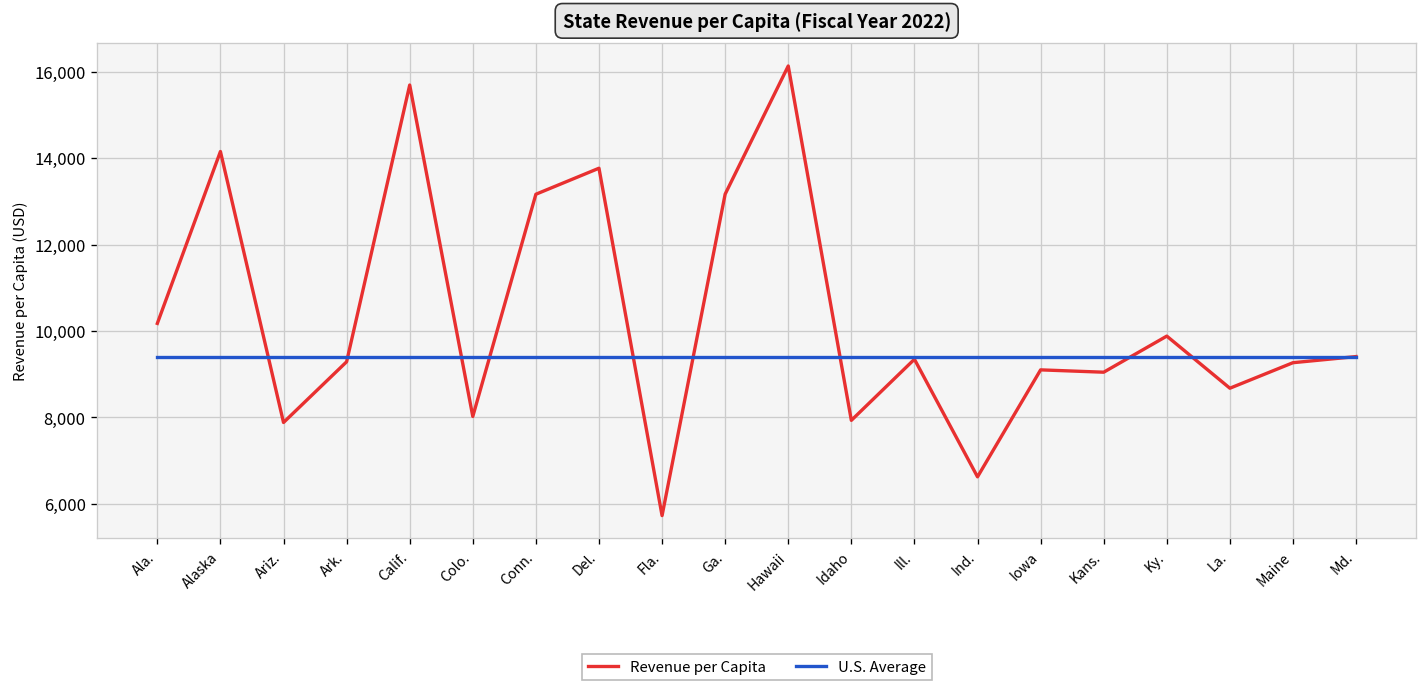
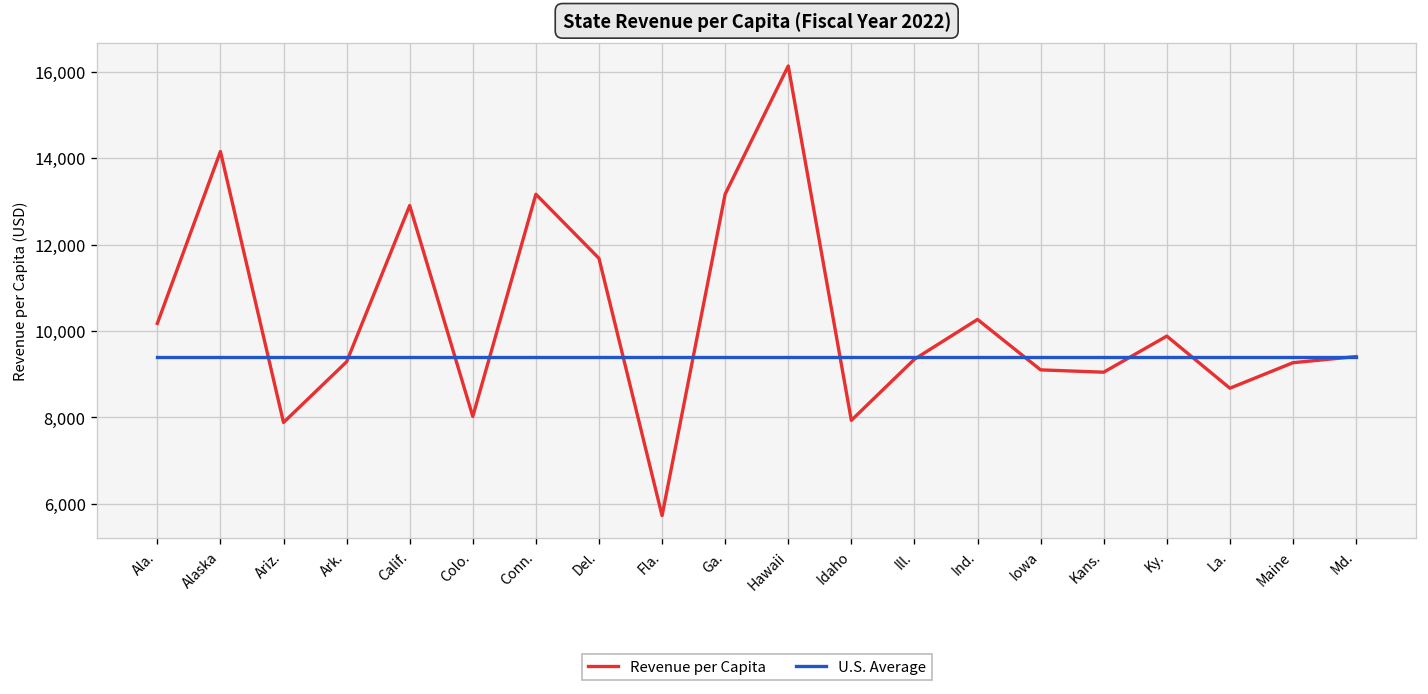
Revenue per Capita, Calif.: 15,700 -> 12,900
Revenue per Capita, Del.: 13,800 -> 11,700
Revenue per Capita, Ind.: 6,600 -> 10,300
